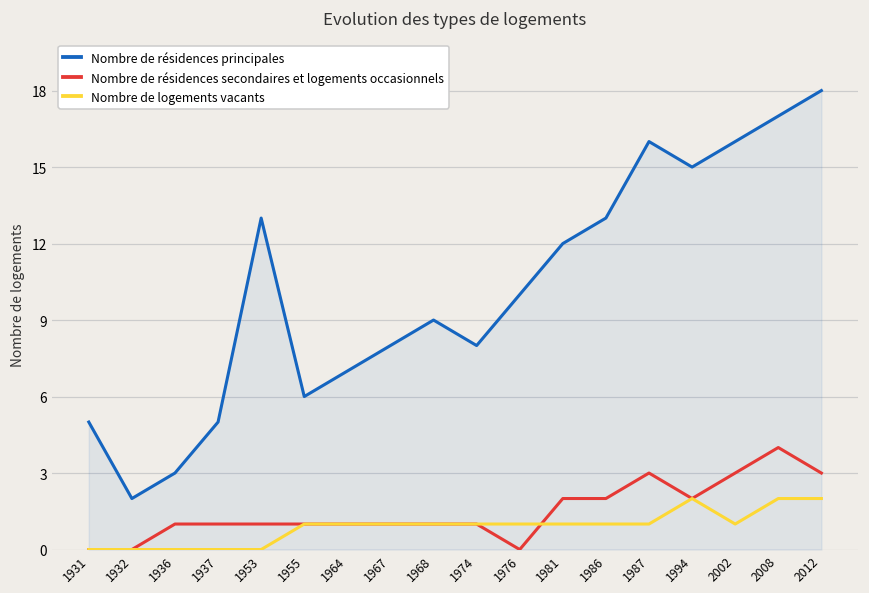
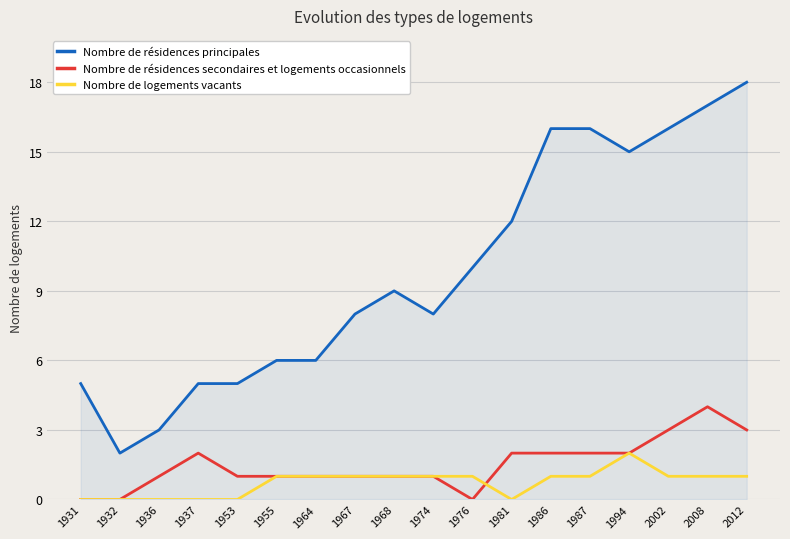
Nombre de résidences secondaires et logements occasionnels, 1937: 1 -> 2
Nombre de résidences principales, 1953: 13 -> 5
Nombre de résidences principales, 1964: 7 -> 6
Nombre de logements vacants, 1981: 1 -> 0
Nombre de résidences principales, 1986: 13 -> 16
Nombre de résidences secondaires et logements occasionnels, 1987: 3 -> 2
Nombre de logements vacants, 2008: 2 -> 1
Nombre de logements vacants, 2012: 2 -> 1
